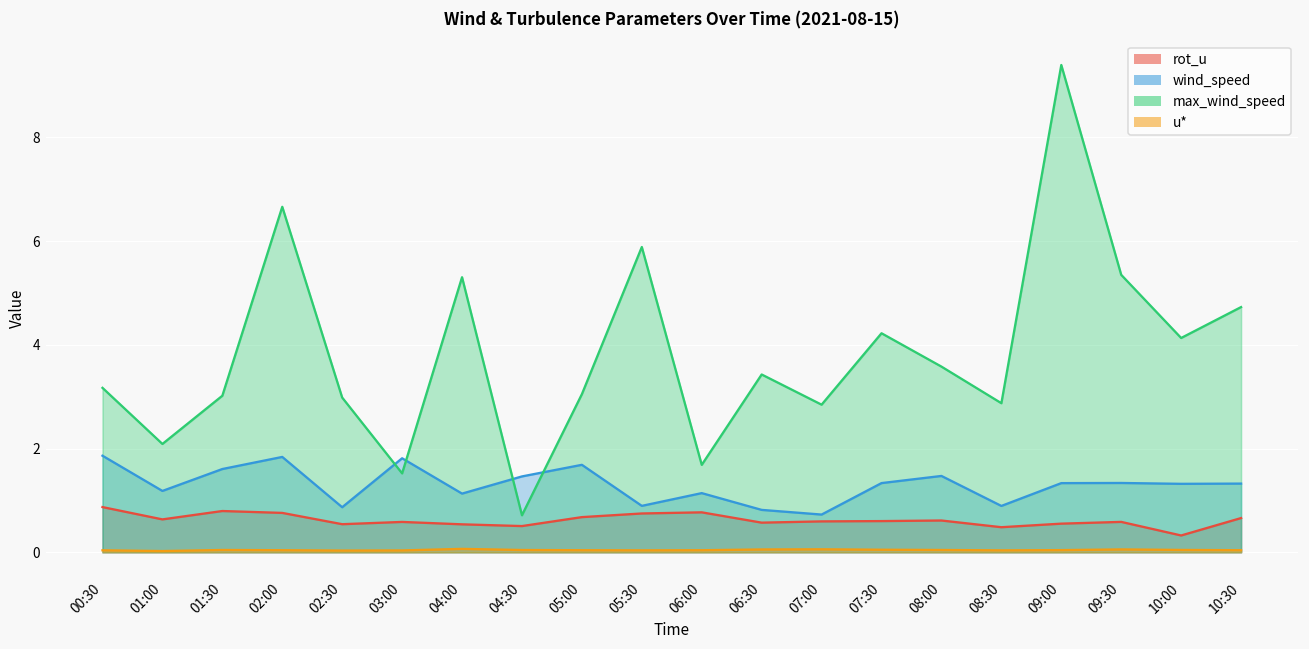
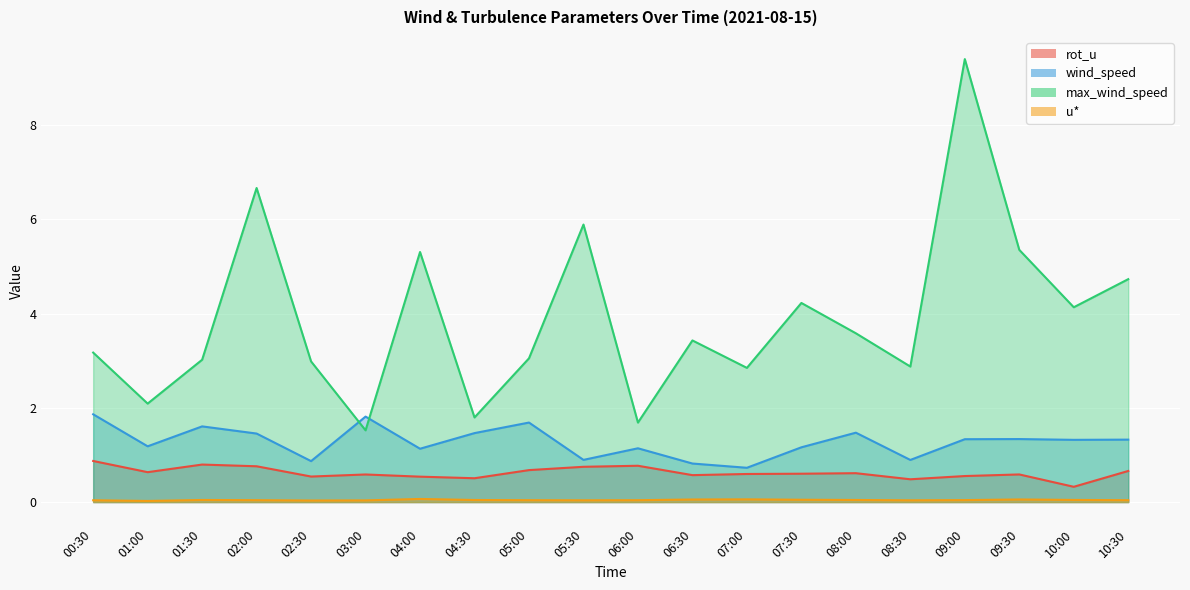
wind_speed, 02:00: 1.8 -> 1.5
max_wind_speed, 04:30: 0.7 -> 1.8
wind_speed, 07:30: 1.3 -> 1.2
